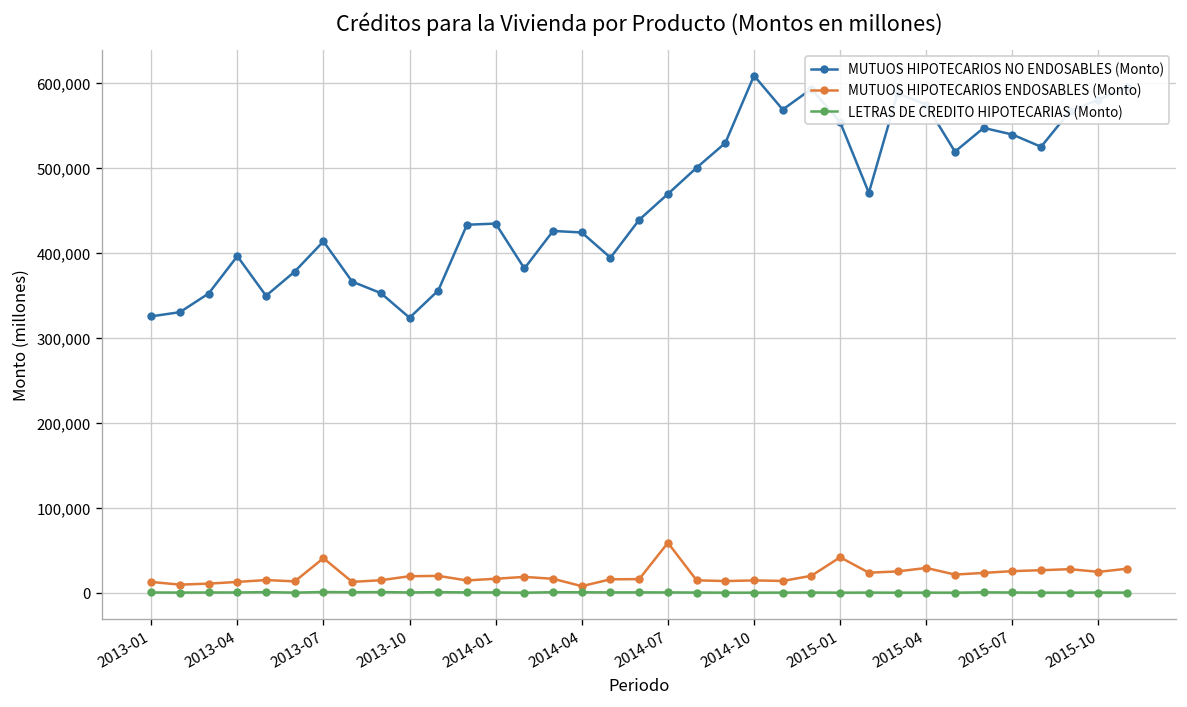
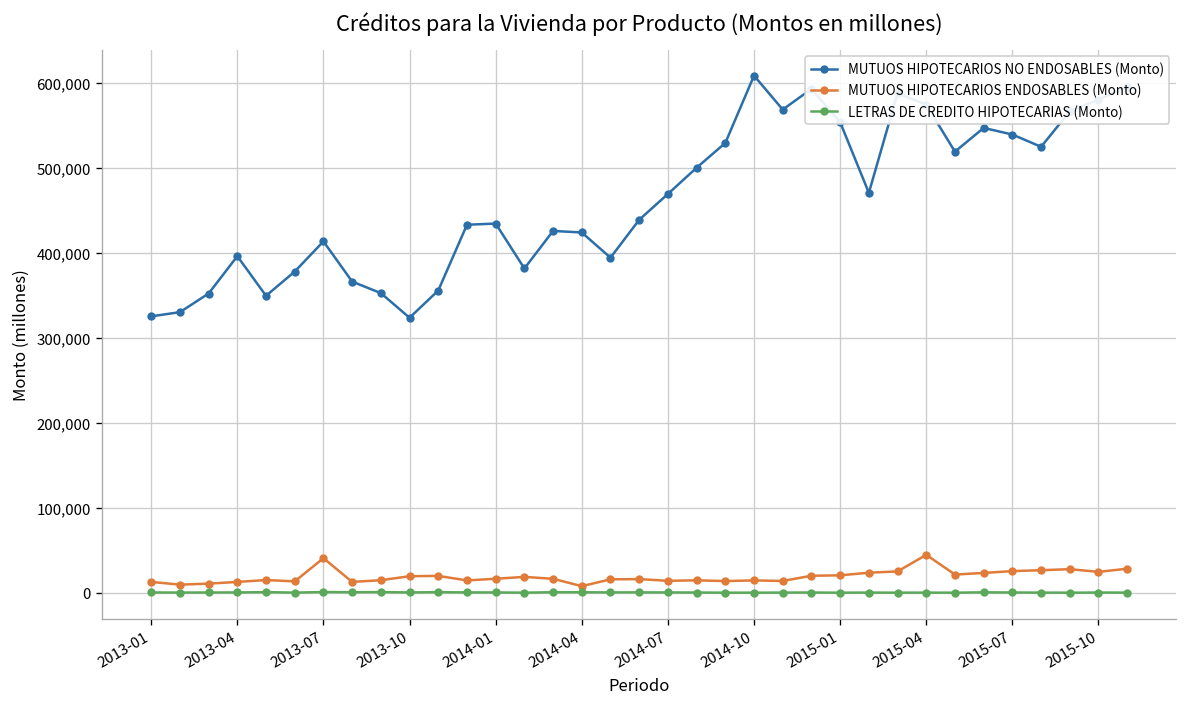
MUTUOS HIPOTECARIOS ENDOSABLES (Monto), 2014-07: 60,000 -> 10,000
MUTUOS HIPOTECARIOS ENDOSABLES (Monto), 2015-01: 40,000 -> 20,000
MUTUOS HIPOTECARIOS ENDOSABLES (Monto), 2015-04: 30,000 -> 40,000
